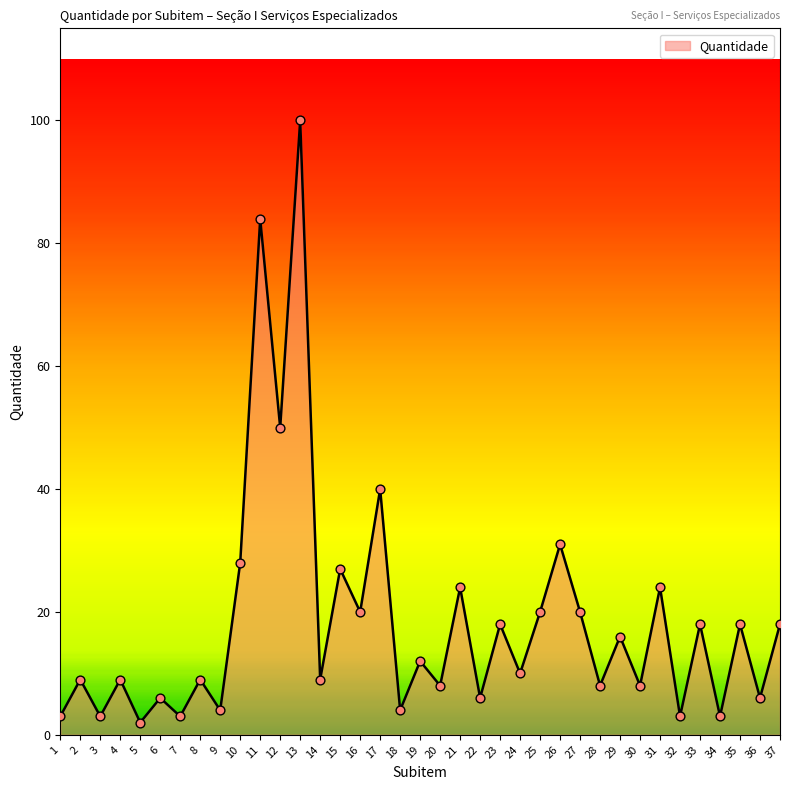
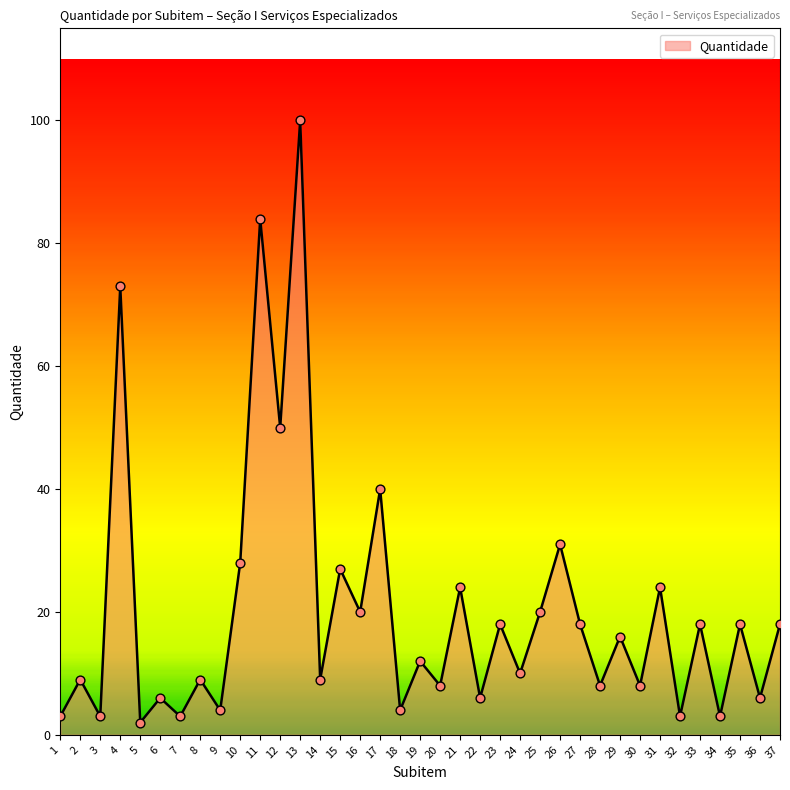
4: 9 -> 73
27: 20 -> 18
